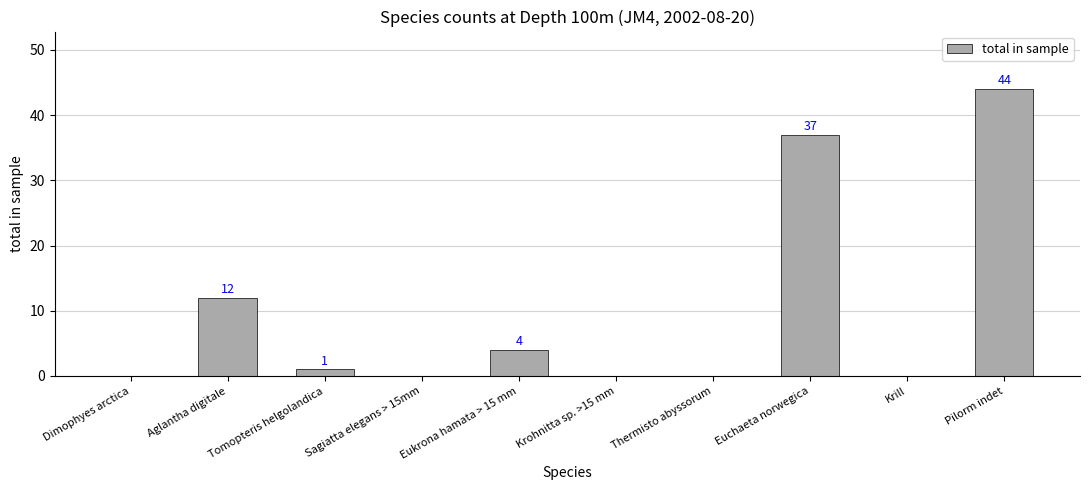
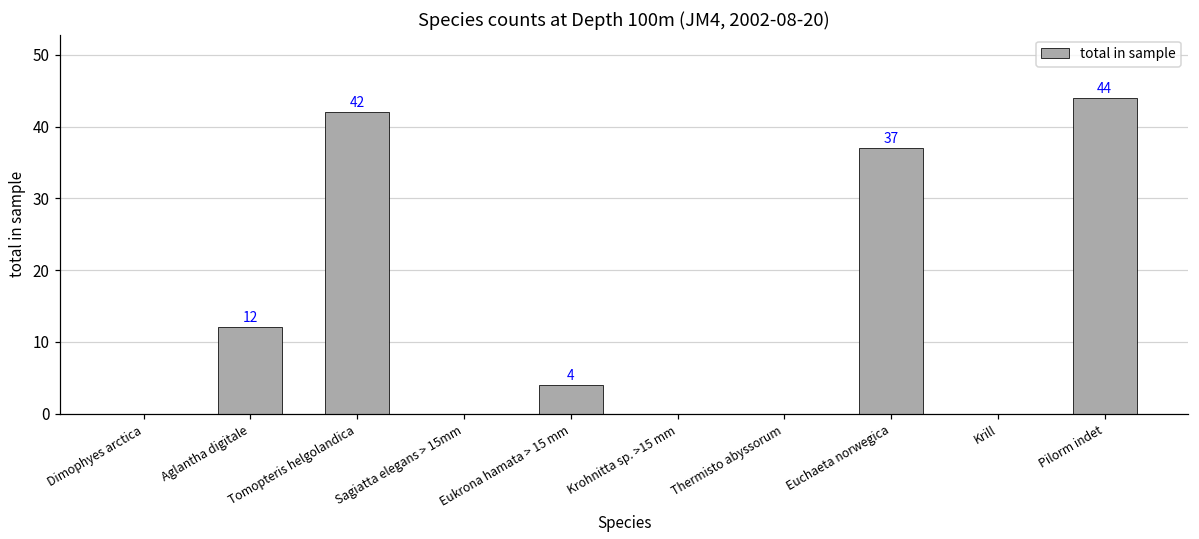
Tomopteris helgolandica: 1 -> 42
